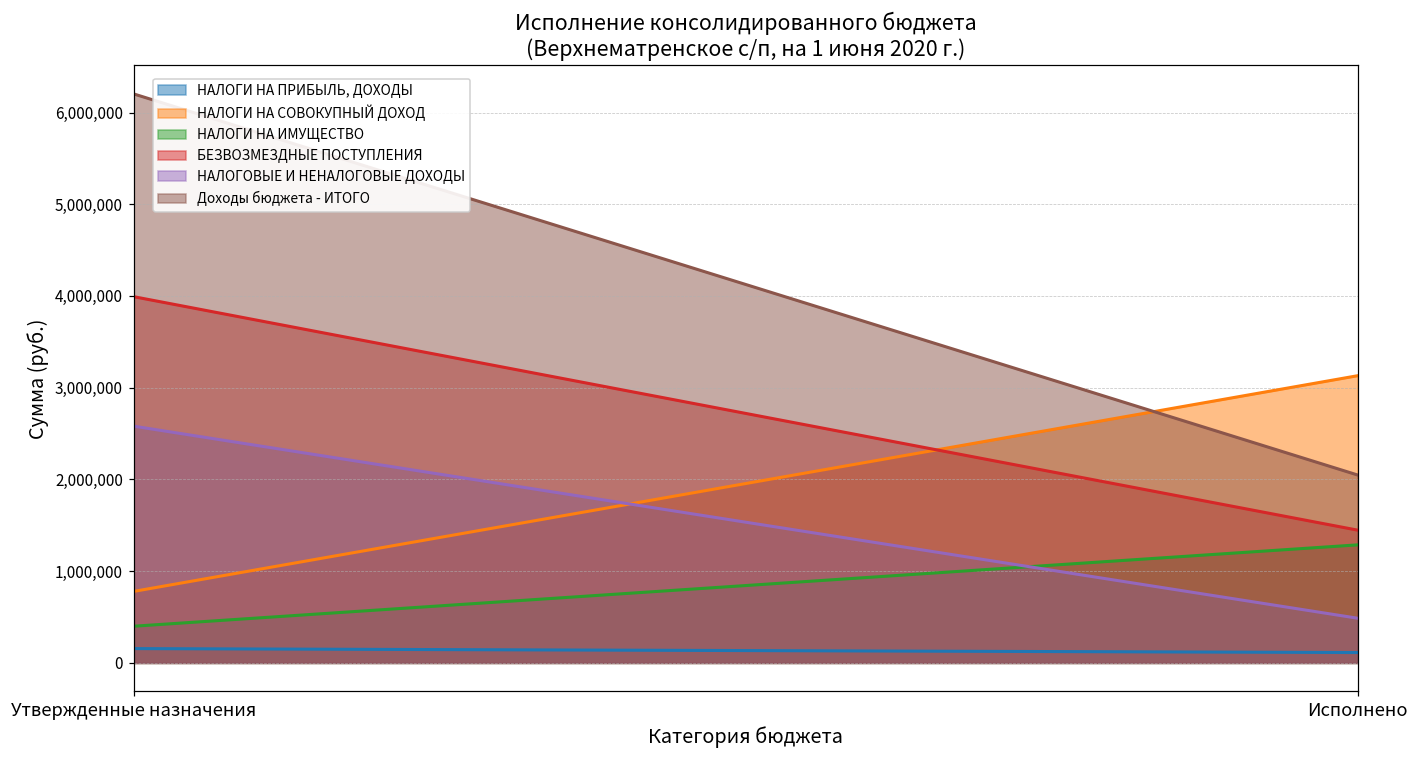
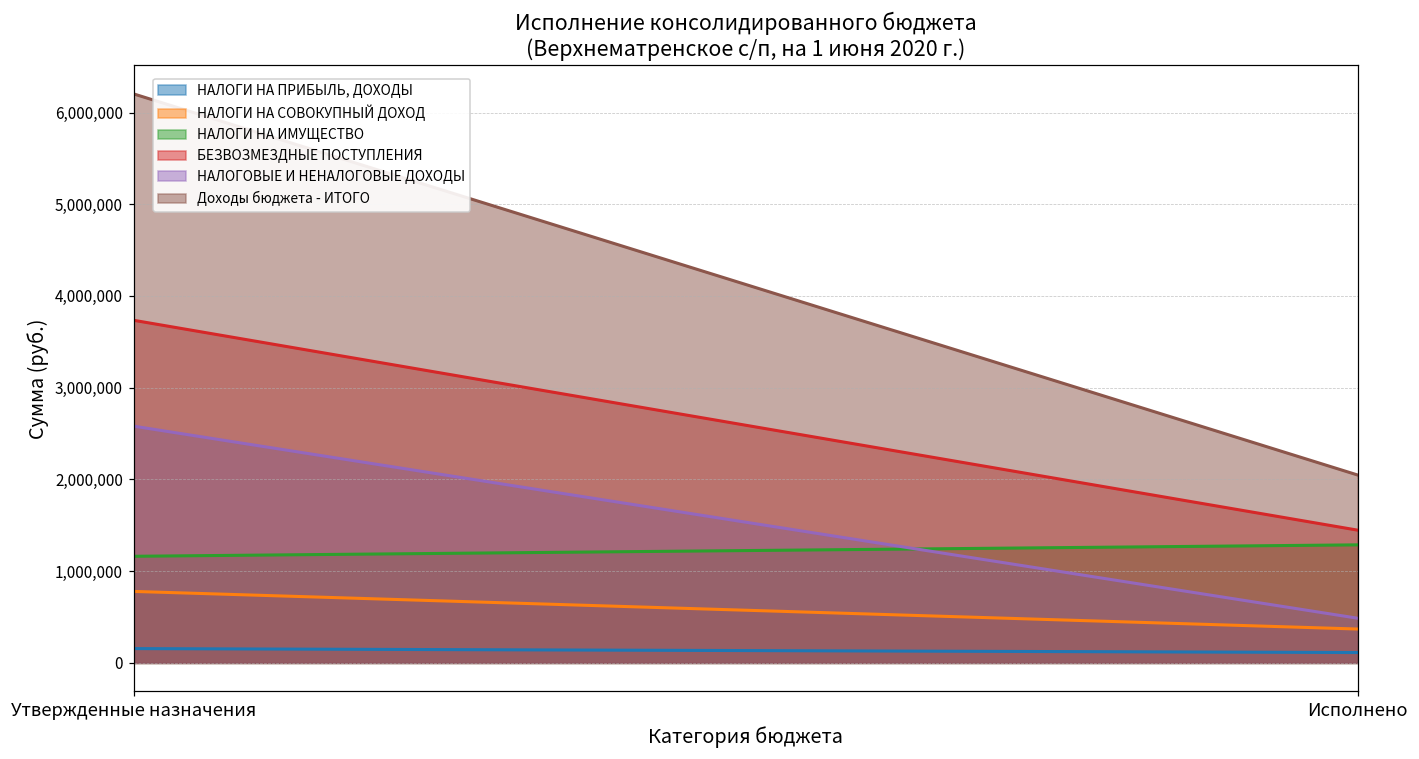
НАЛОГИ НА ИМУЩЕСТВО, Утвержденные назначения: 400,000 -> 1,200,000
БЕЗВОЗМЕЗДНЫЕ ПОСТУПЛЕНИЯ, Утвержденные назначения: 4,000,000 -> 3,700,000
НАЛОГИ НА СОВОКУПНЫЙ ДОХОД, Исполнено: 3,100,000 -> 400,000
